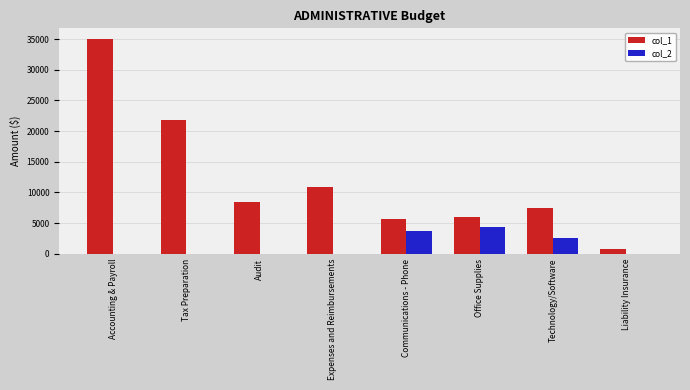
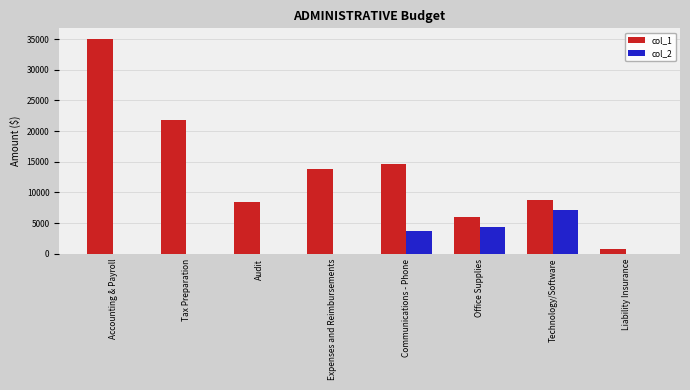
col_1, Expenses and Reimbursements: 11000 -> 14000
col_1, Communications - Phone: 6000 -> 15000
col_1, Technology/Software: 7000 -> 9000
col_2, Technology/Software: 3000 -> 7000
